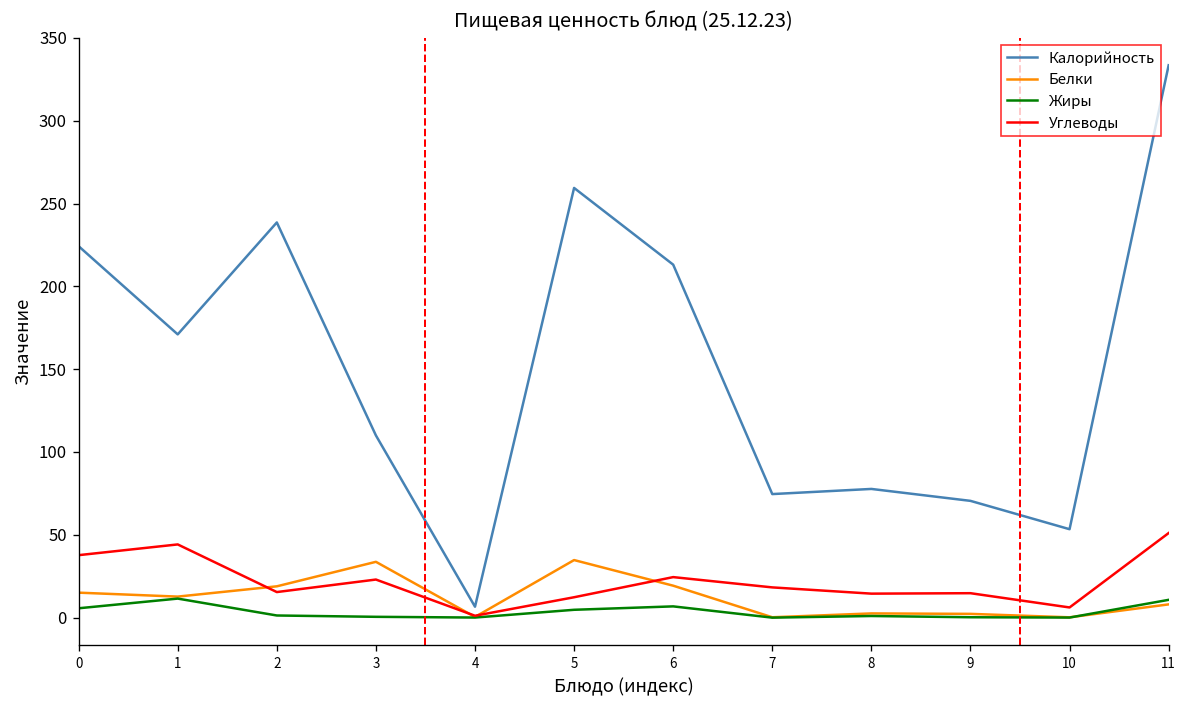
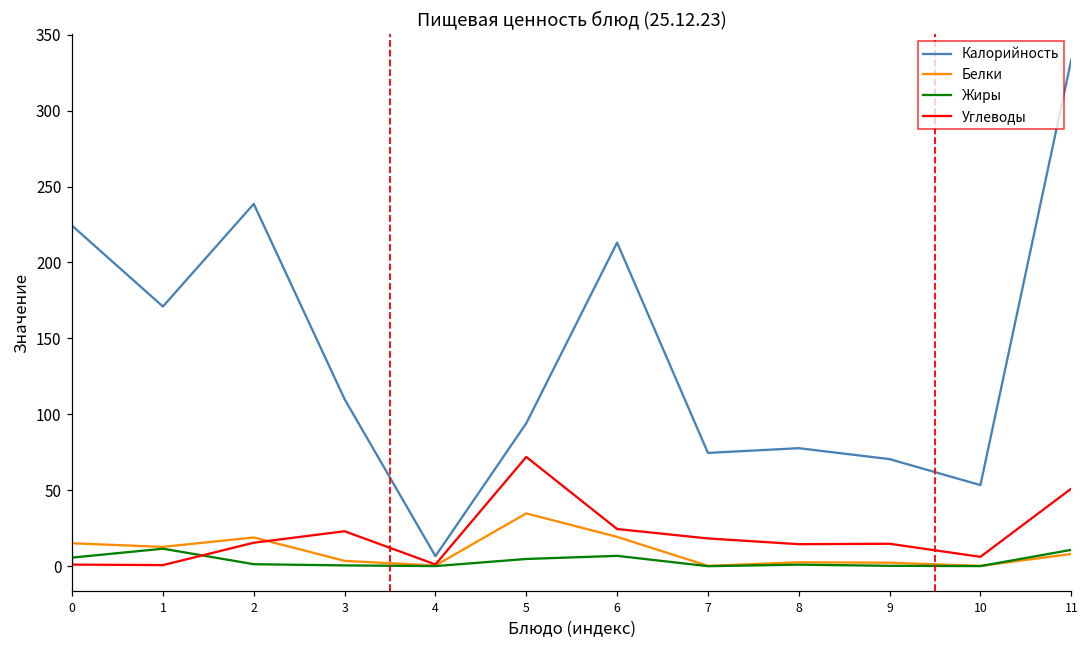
Углеводы, 0: 38 -> 1
Углеводы, 1: 44 -> 1
Белки, 3: 34 -> 4
Калорийность, 5: 259 -> 94
Углеводы, 5: 12 -> 72
